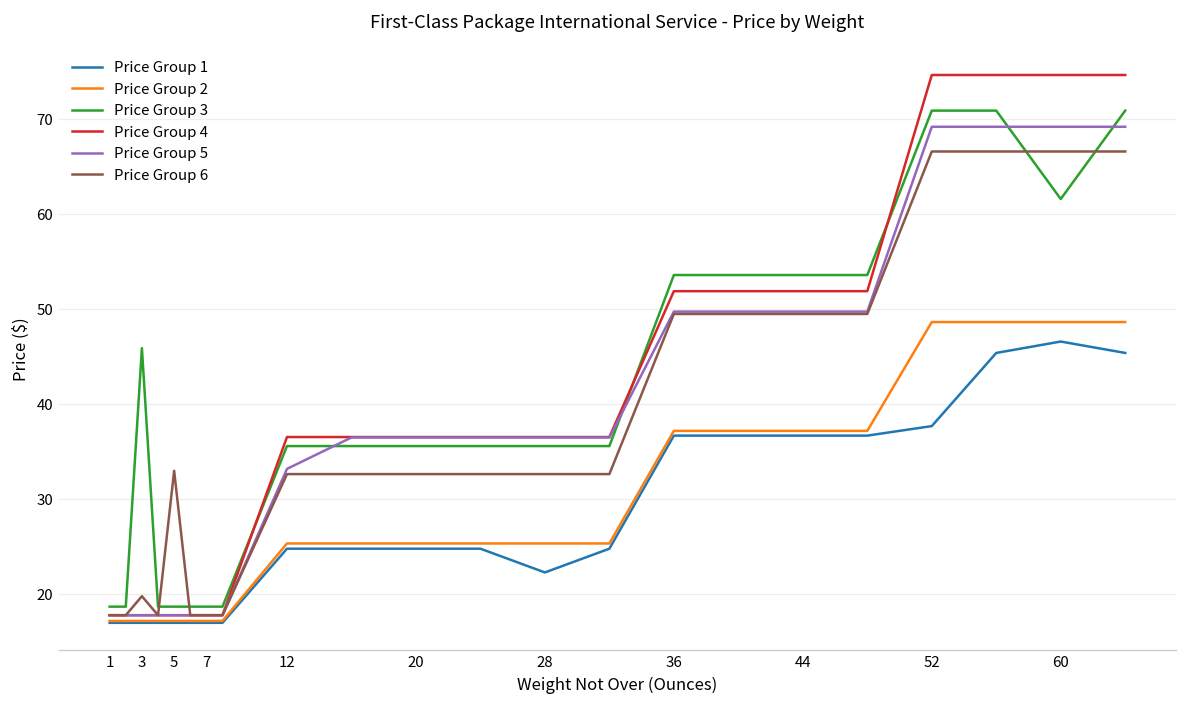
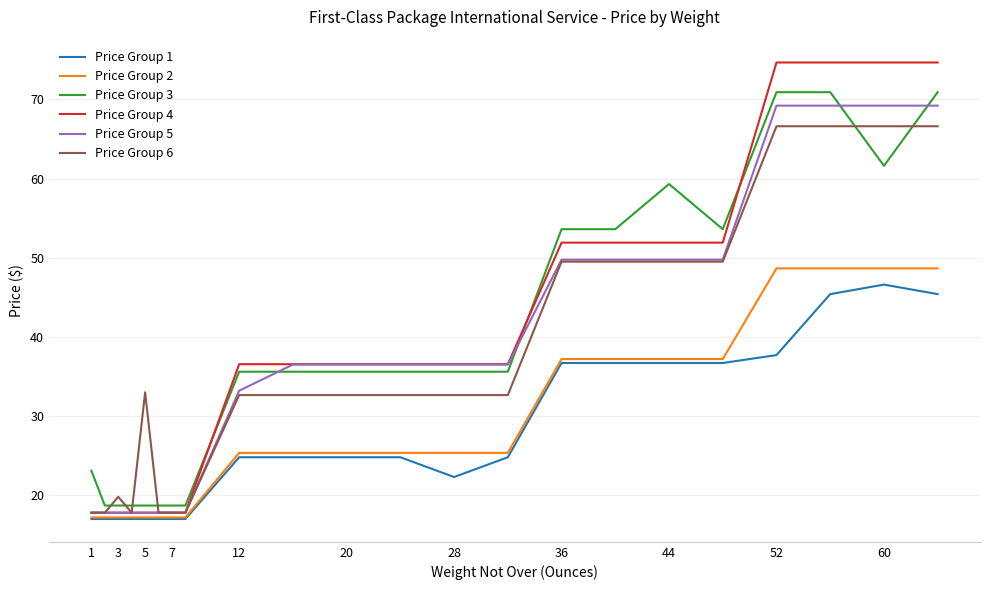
Price Group 3, 1: 19 -> 23
Price Group 3, 3: 46 -> 19
Price Group 3, 44: 54 -> 59
